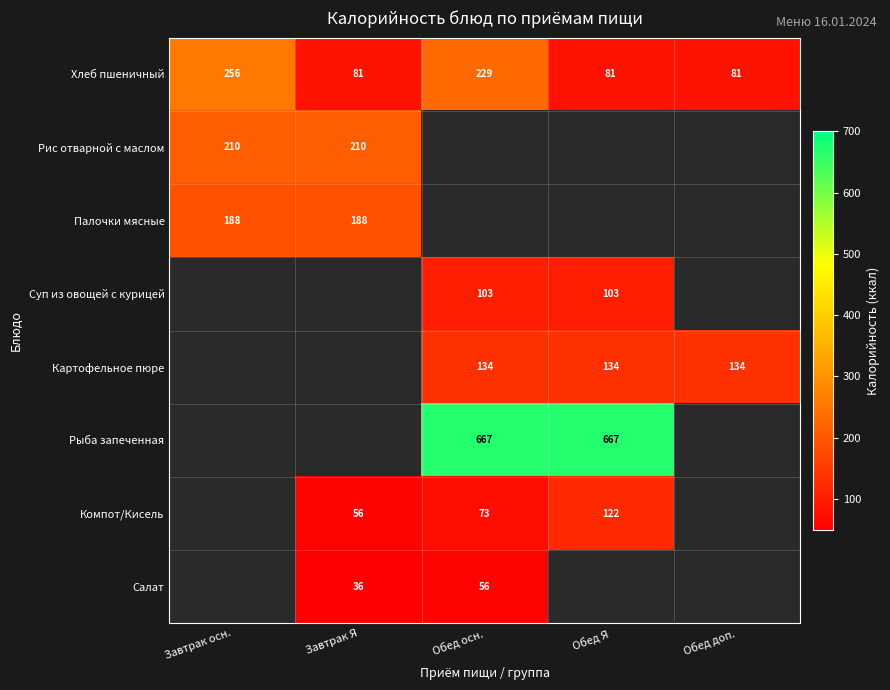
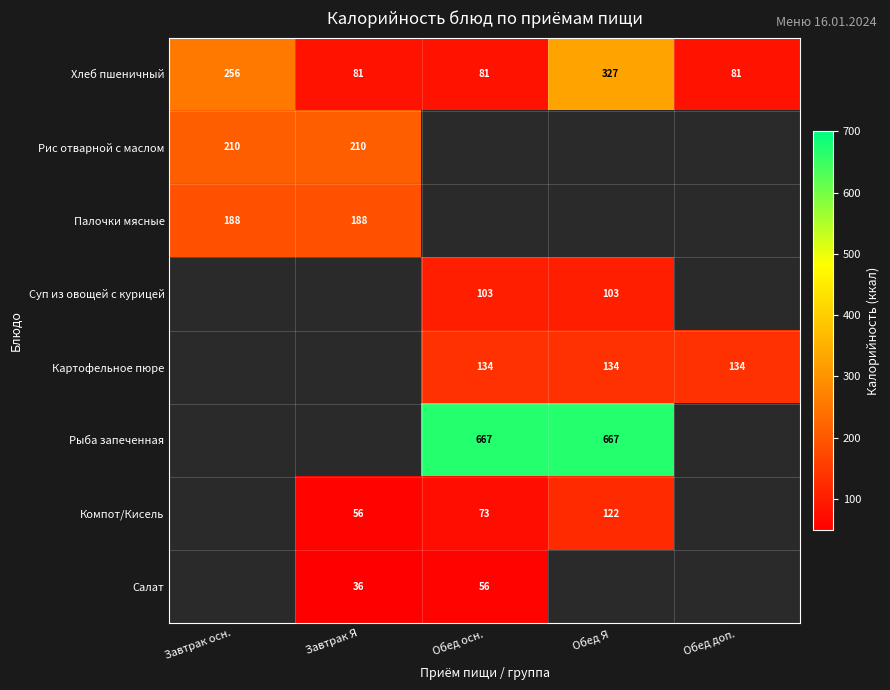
Хлеб пшеничный, Обед осн.: 229 -> 81
Хлеб пшеничный, Обед Я: 81 -> 327
